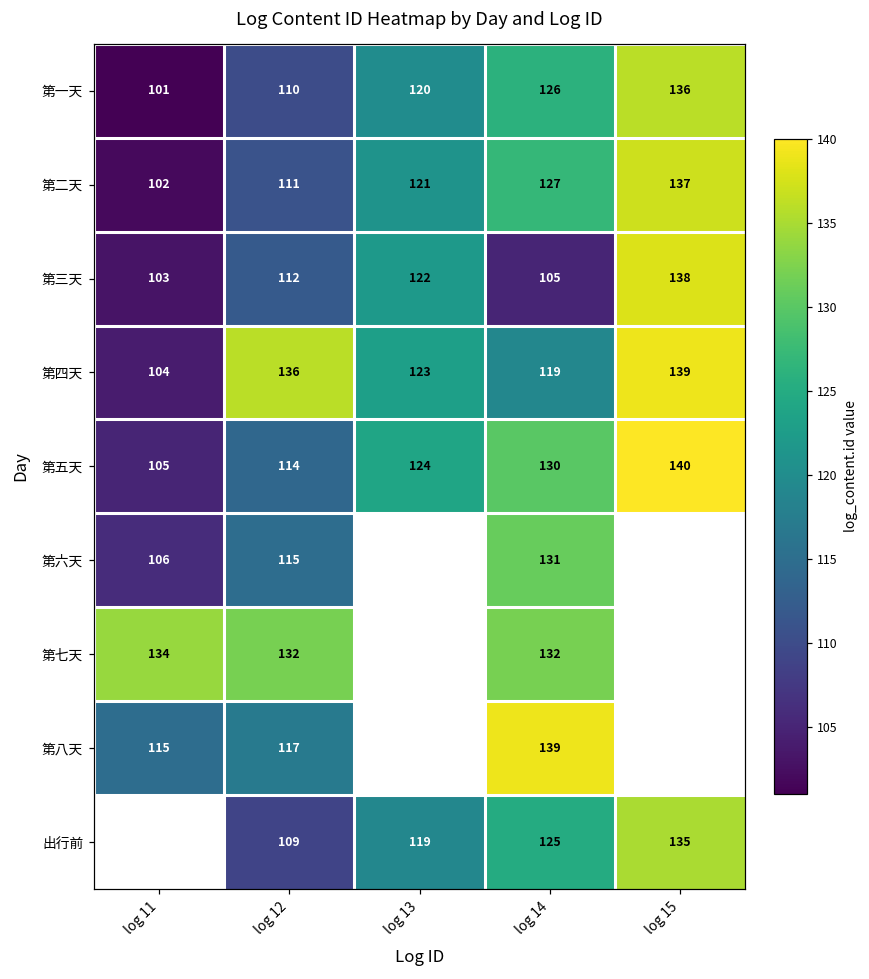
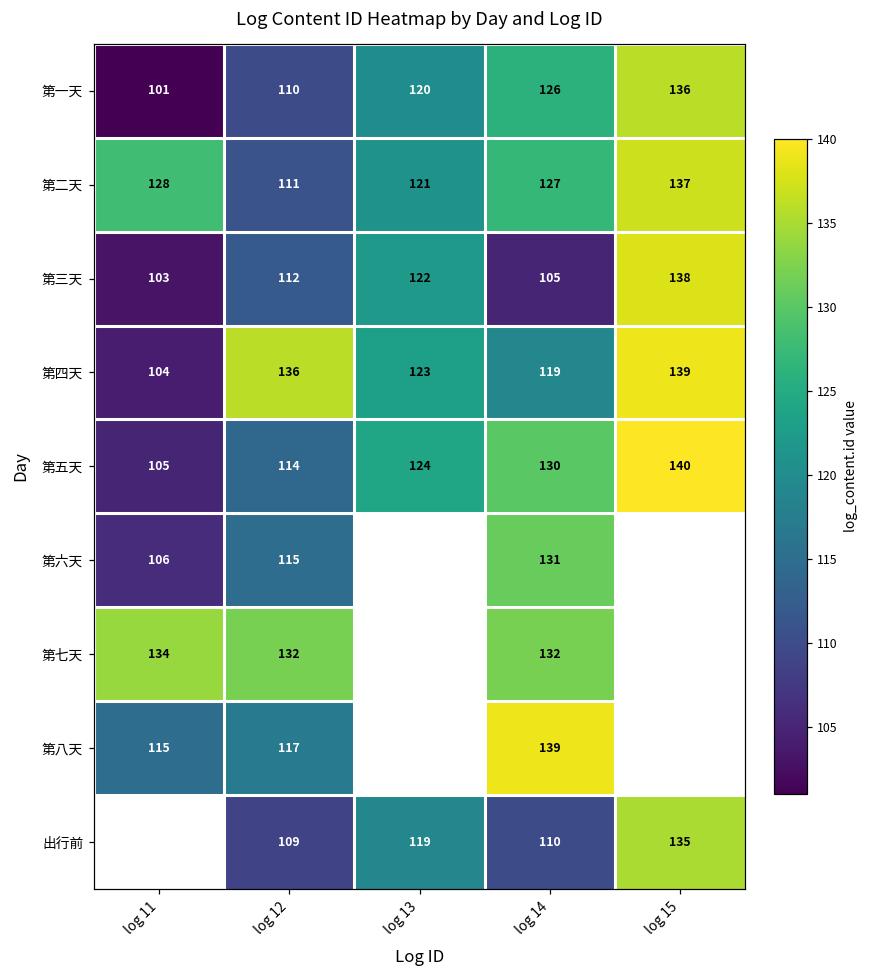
第二天, log 11: 102 -> 128
出行前, log 14: 125 -> 110
